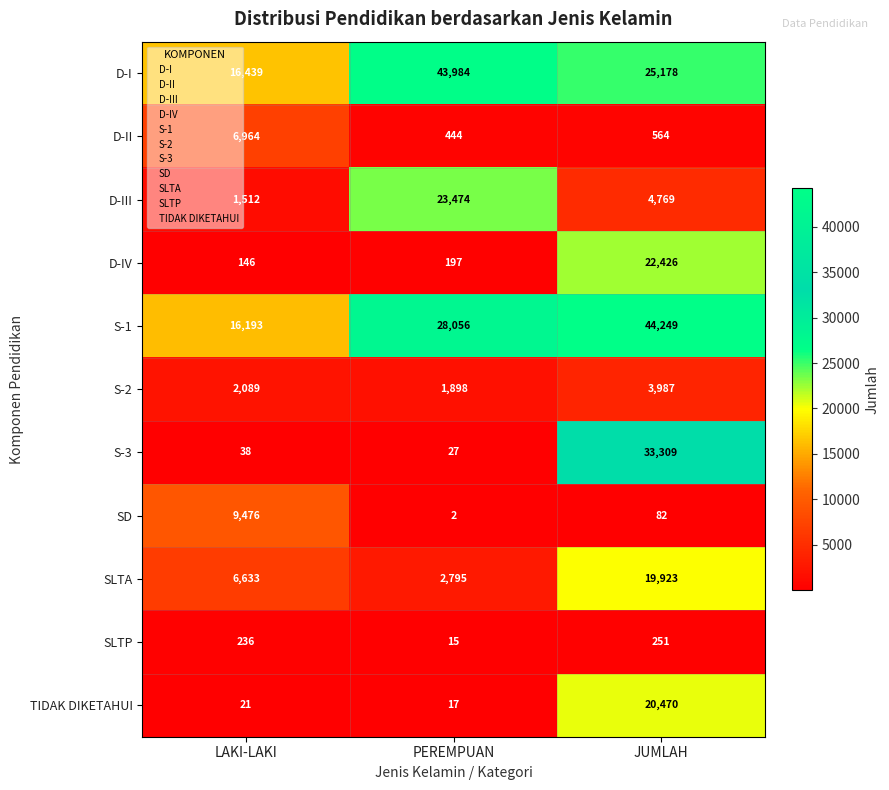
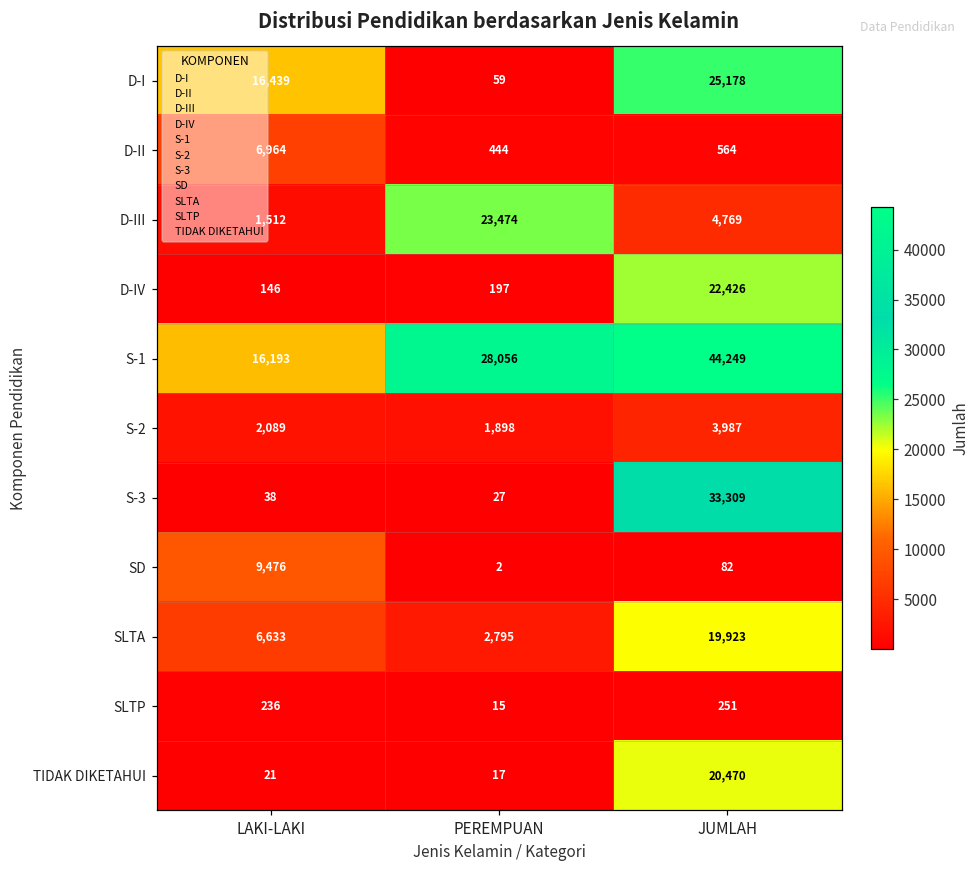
D-I, PEREMPUAN: 43,984 -> 59
